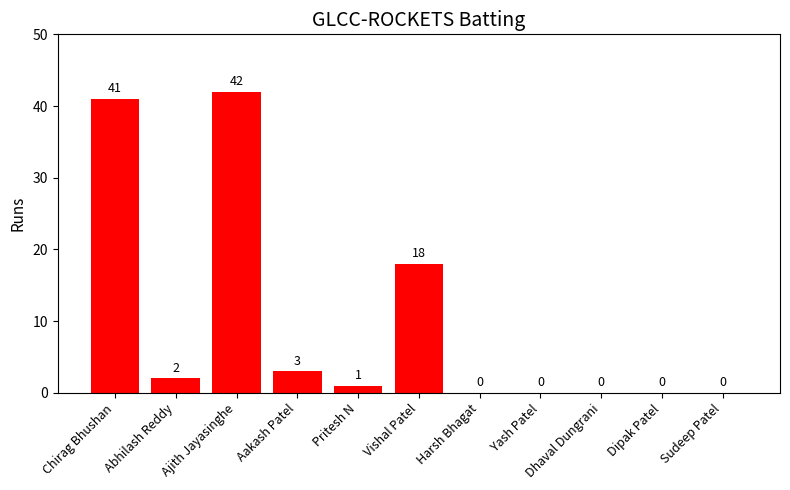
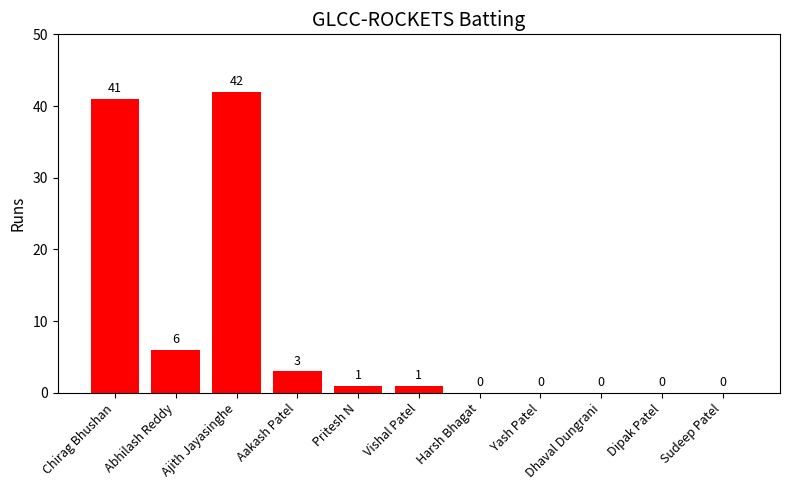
Abhilash Reddy: 2 -> 6
Vishal Patel: 18 -> 1
